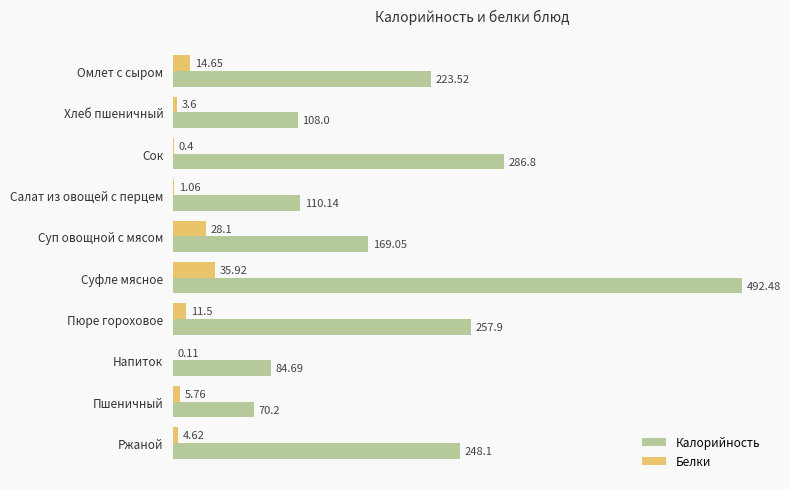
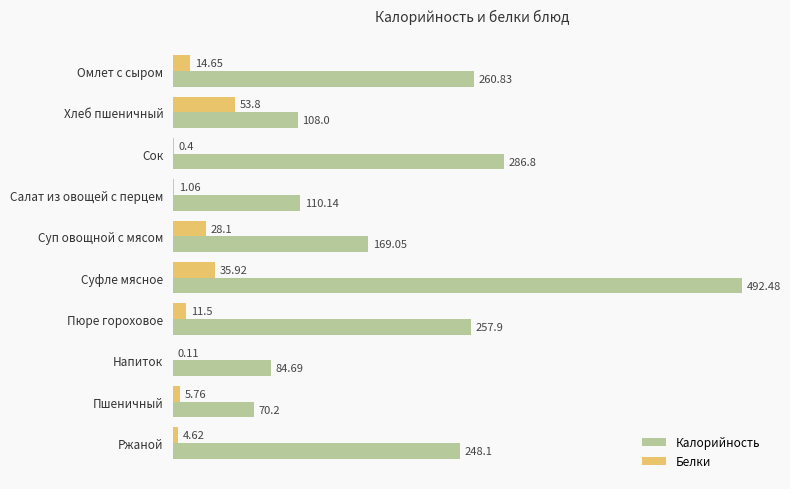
Калорийность, Омлет с сыром: 223.52 -> 260.83
Белки, Хлеб пшеничный: 3.6 -> 53.8
